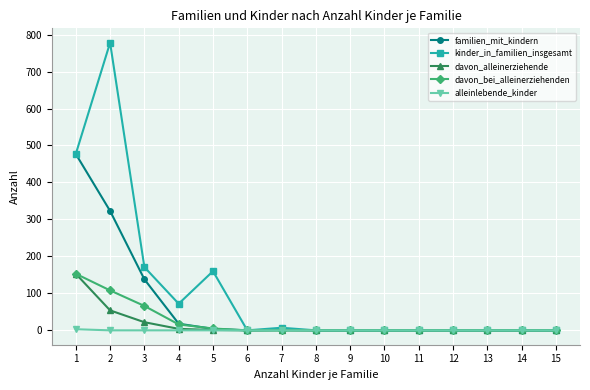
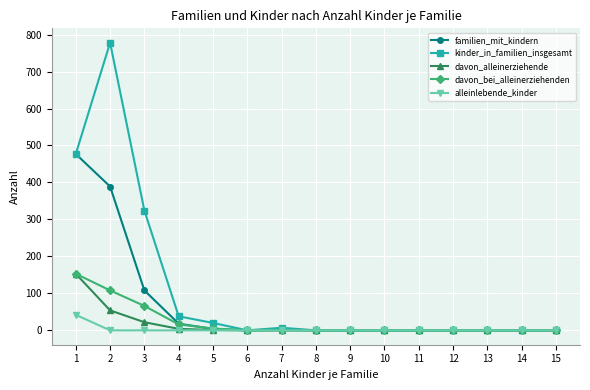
alleinlebende_kinder, 1: 0 -> 40
familien_mit_kindern, 2: 320 -> 390
familien_mit_kindern, 3: 140 -> 110
kinder_in_familien_insgesamt, 3: 170 -> 320
kinder_in_familien_insgesamt, 4: 70 -> 40
kinder_in_familien_insgesamt, 5: 160 -> 20
